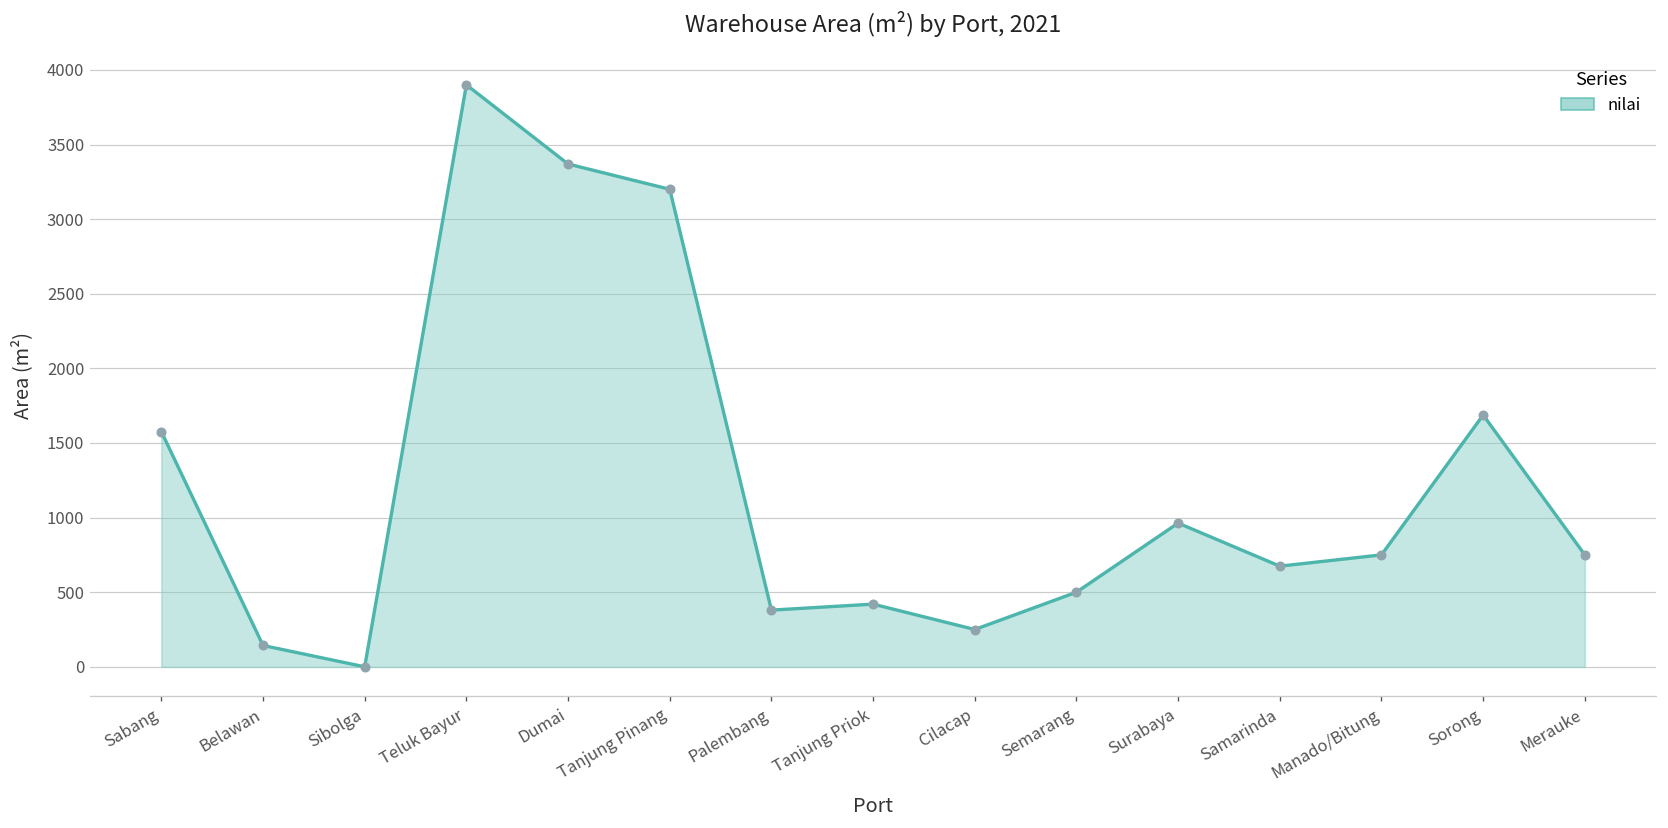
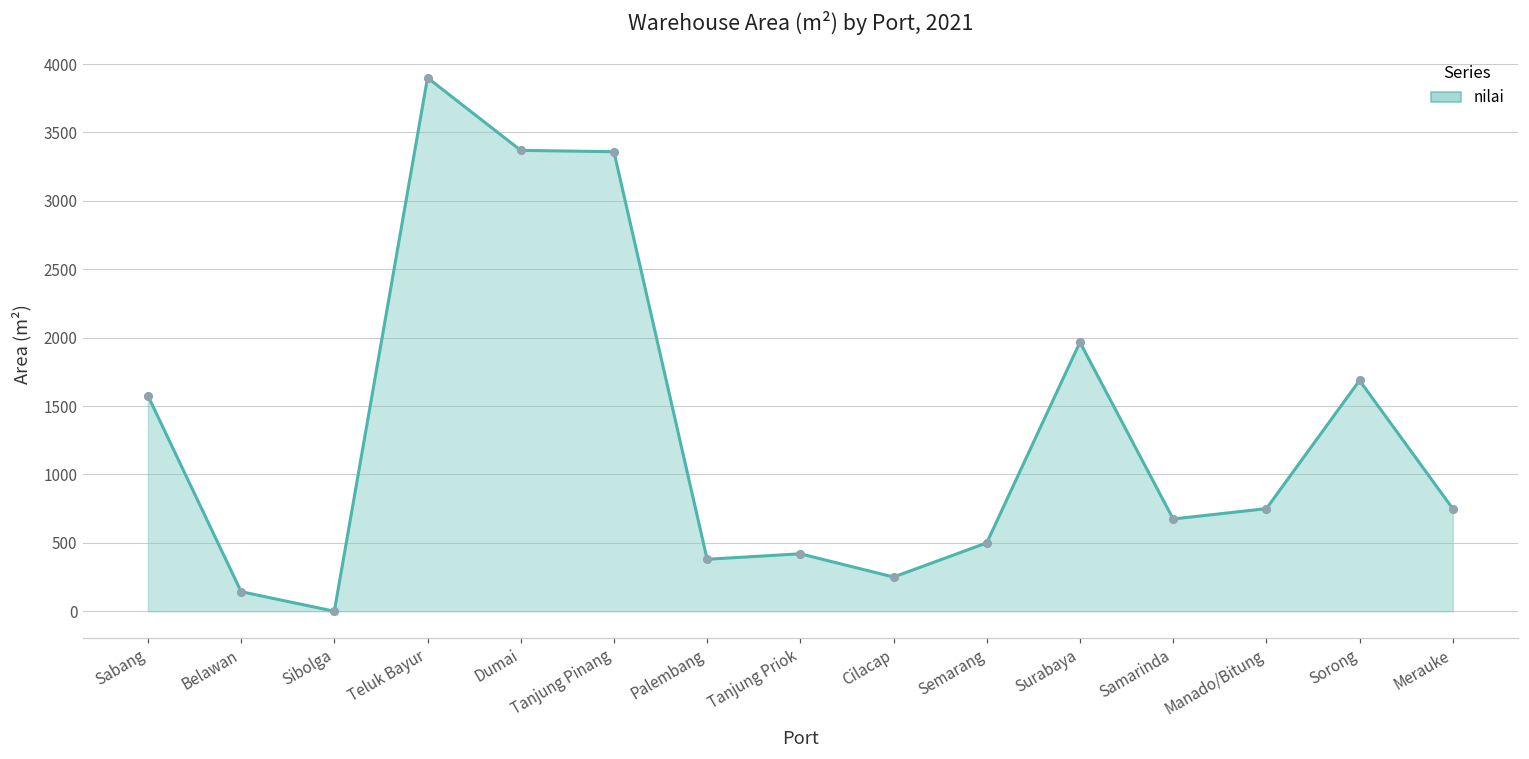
Tanjung Pinang: 3200 -> 3360
Surabaya: 960 -> 1970
